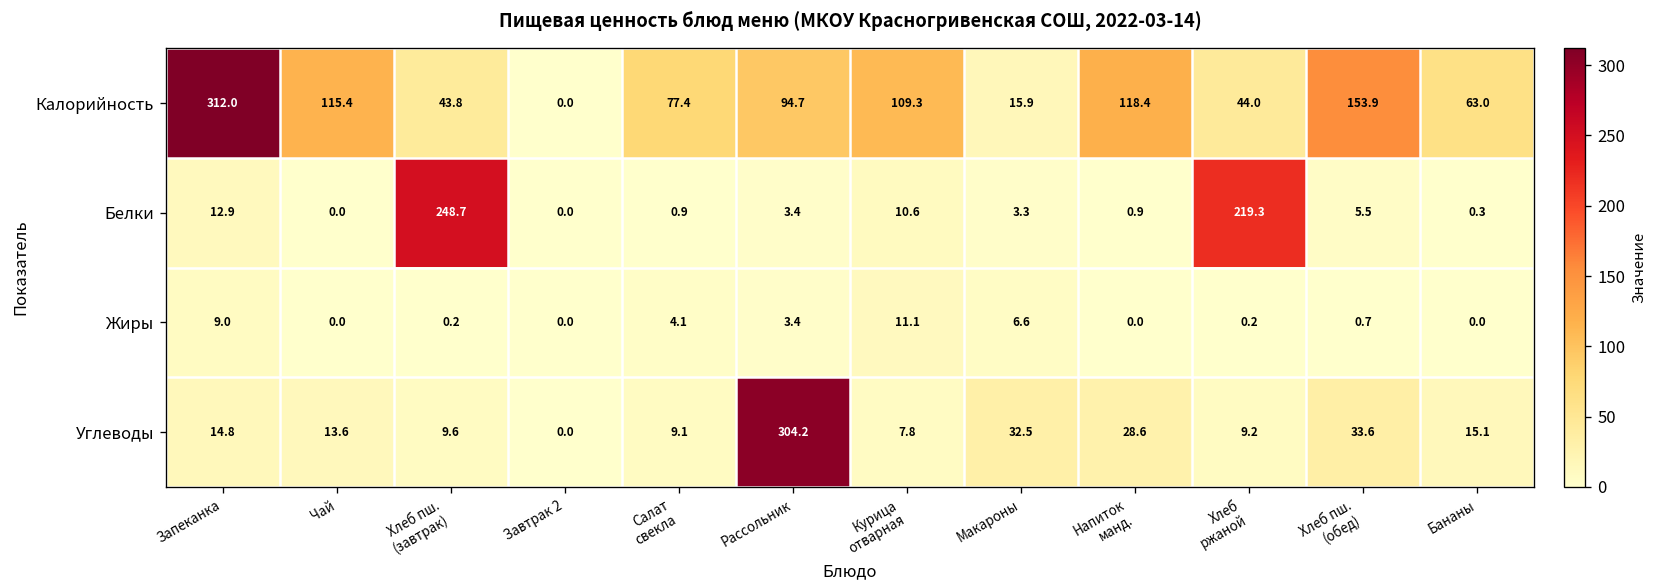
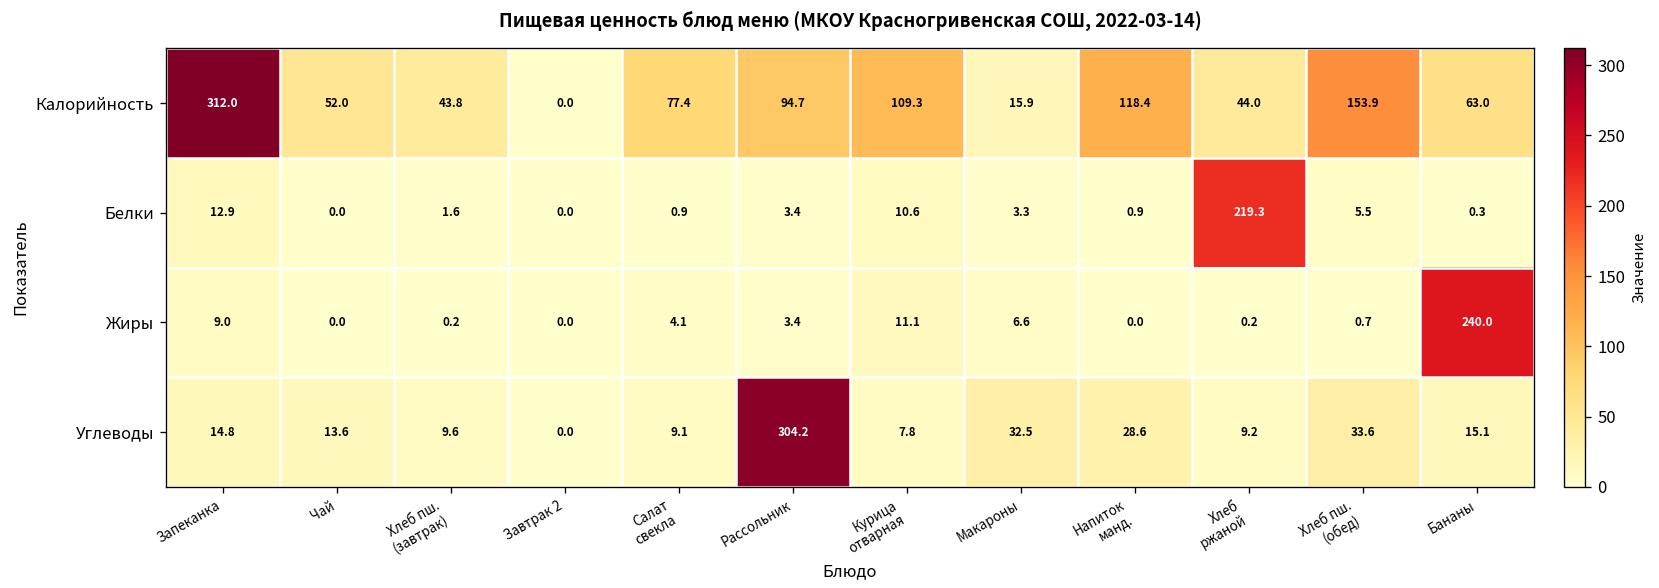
Калорийность, Чай: 115.4 -> 52.0
Белки, Хлеб пш. (завтрак): 248.7 -> 1.6
Жиры, Бананы: 0.0 -> 240.0
